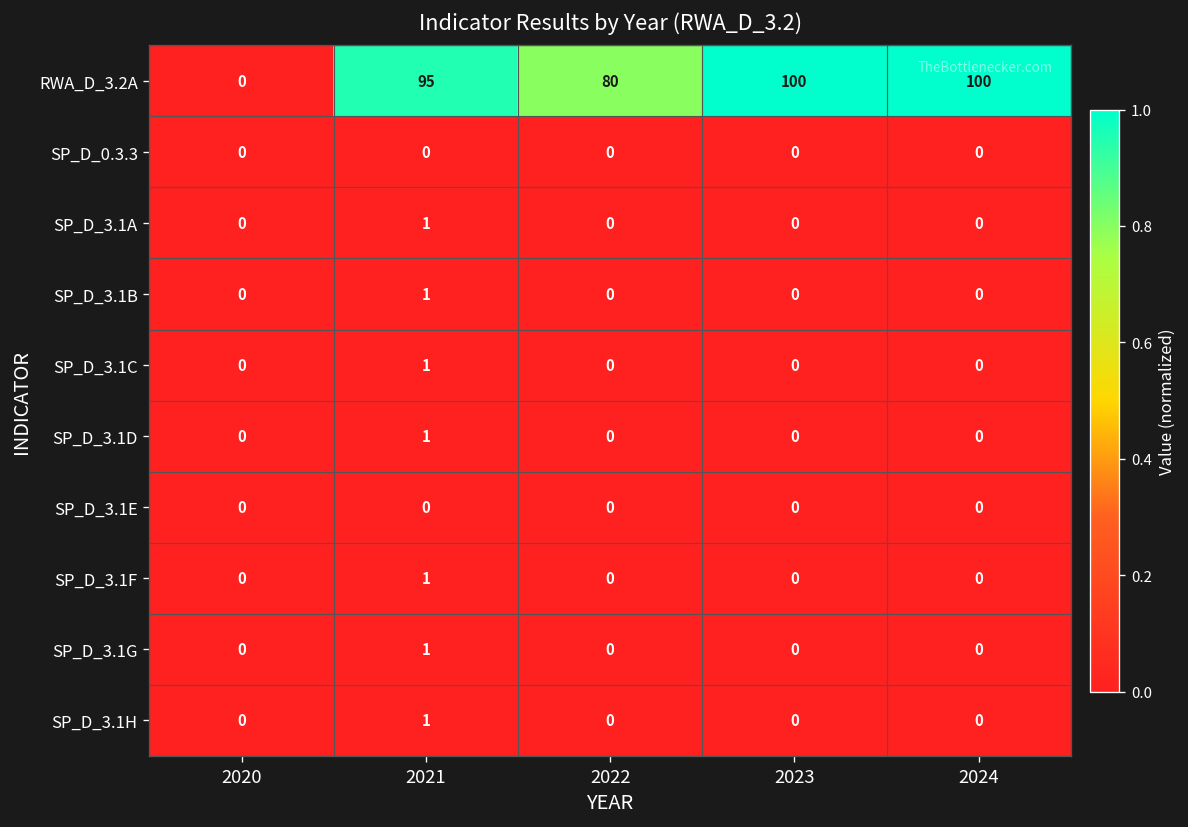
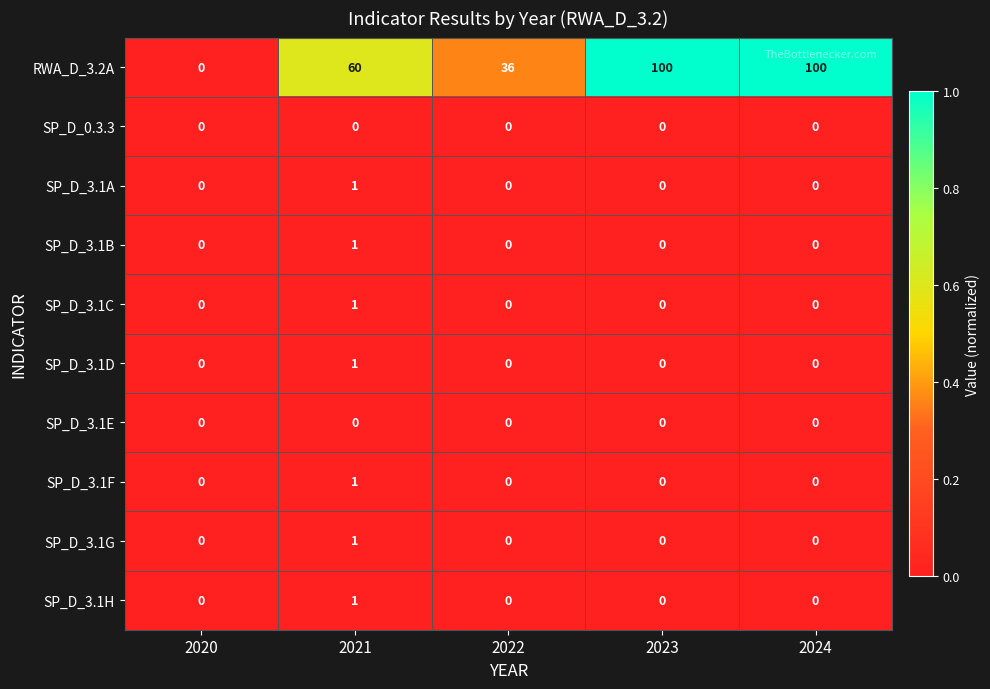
RWA_D_3.2A, 2021: 95 -> 60
RWA_D_3.2A, 2022: 80 -> 36
